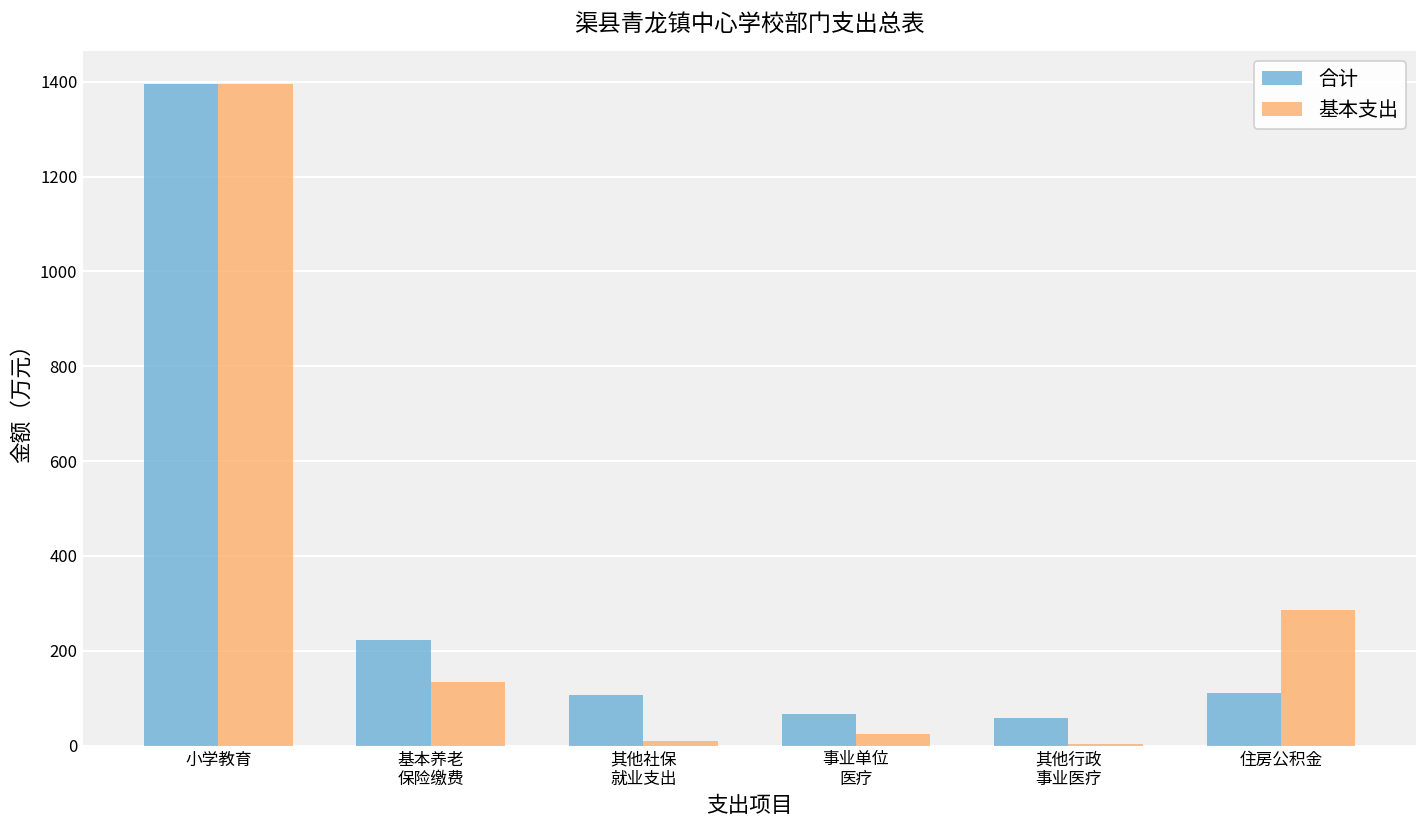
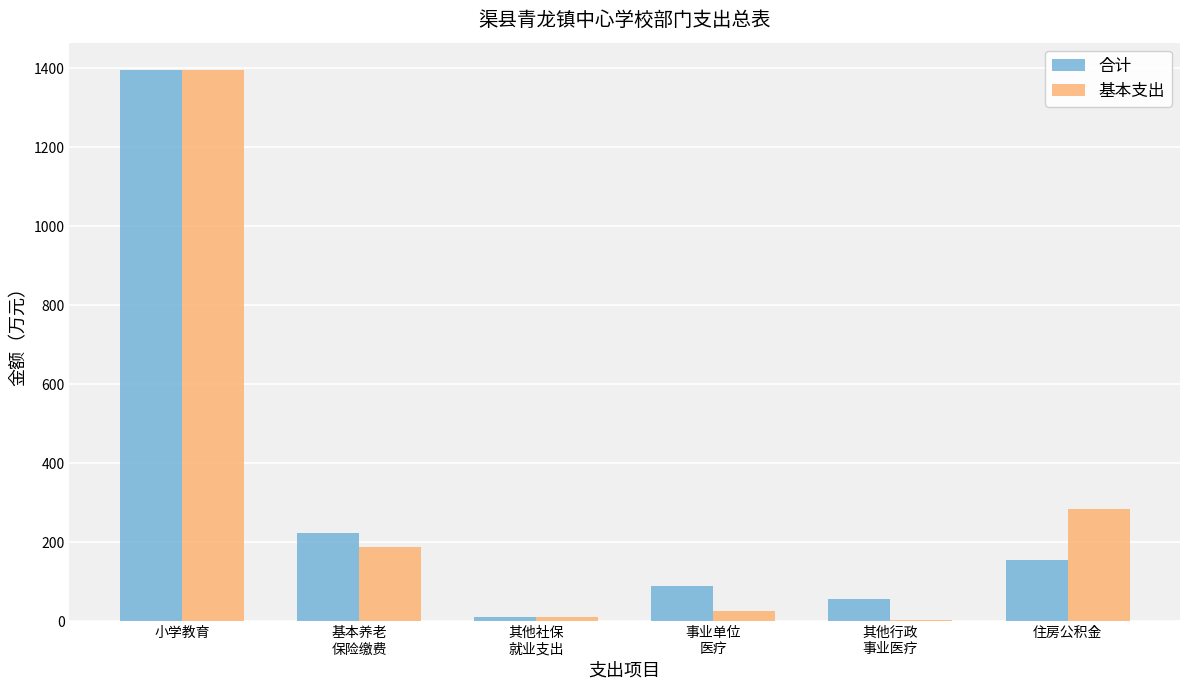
基本支出, 基本养老 保险缴费: 130 -> 190
合计, 其他社保 就业支出: 110 -> 10
合计, 事业单位 医疗: 70 -> 90
合计, 住房公积金: 110 -> 160
